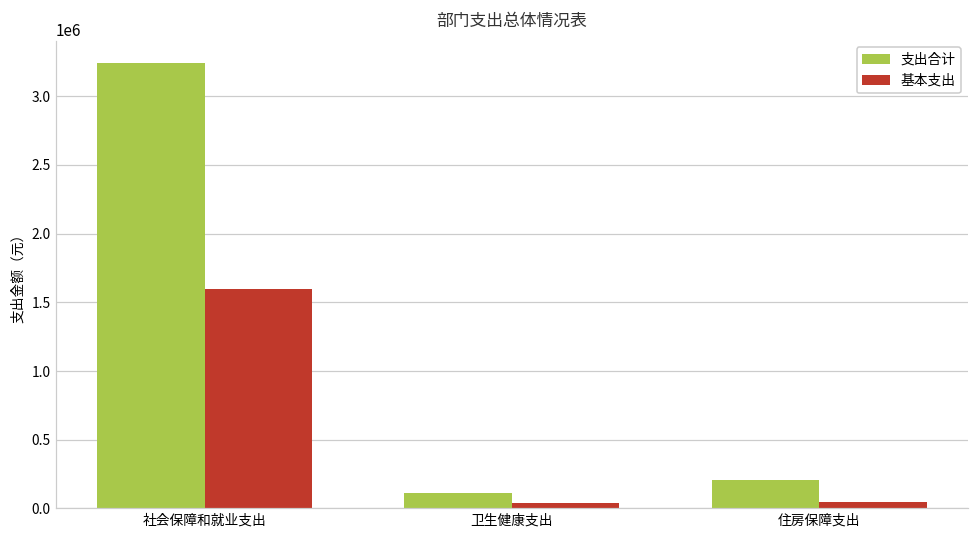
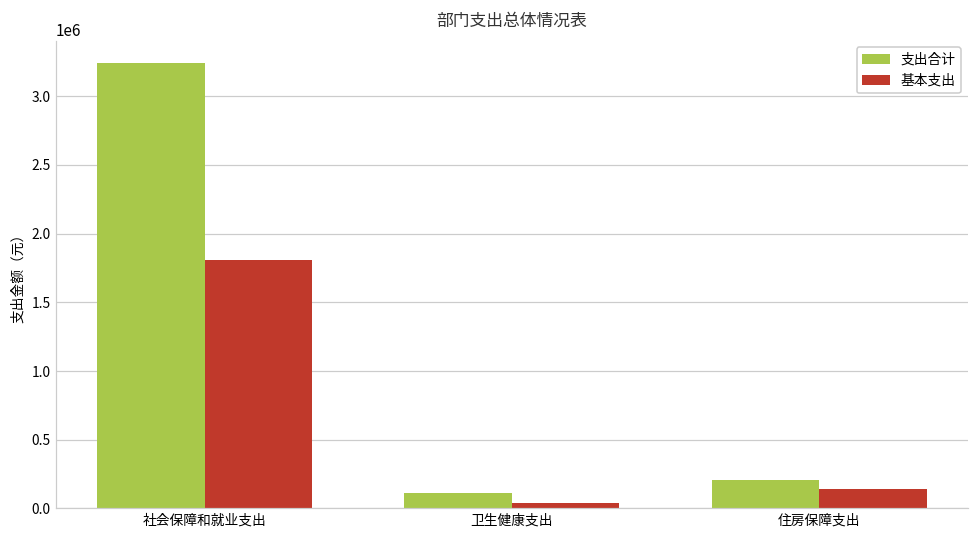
基本支出, 社会保障和就业支出: 1600000 -> 1810000
基本支出, 住房保障支出: 50000 -> 140000
